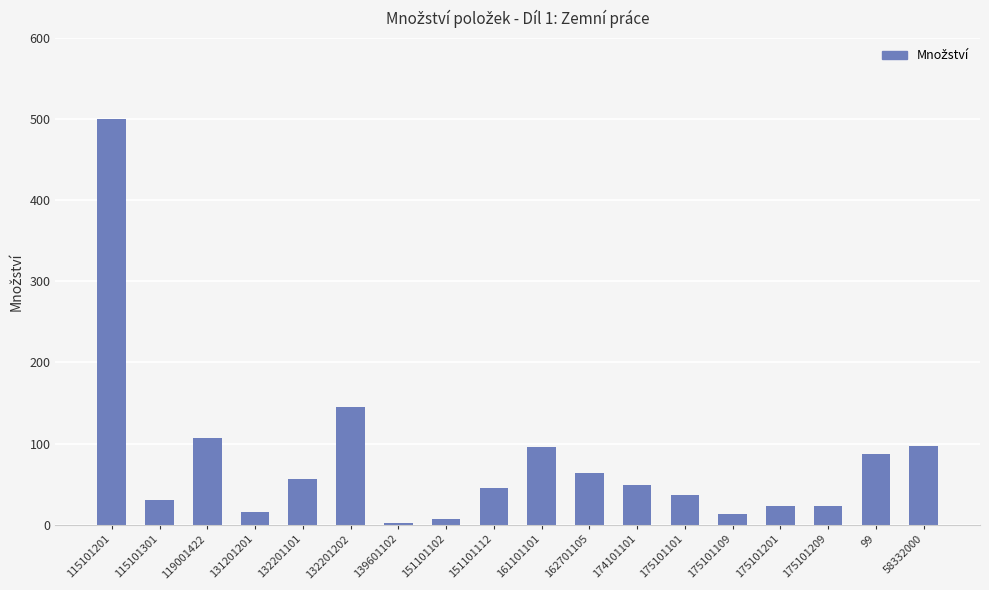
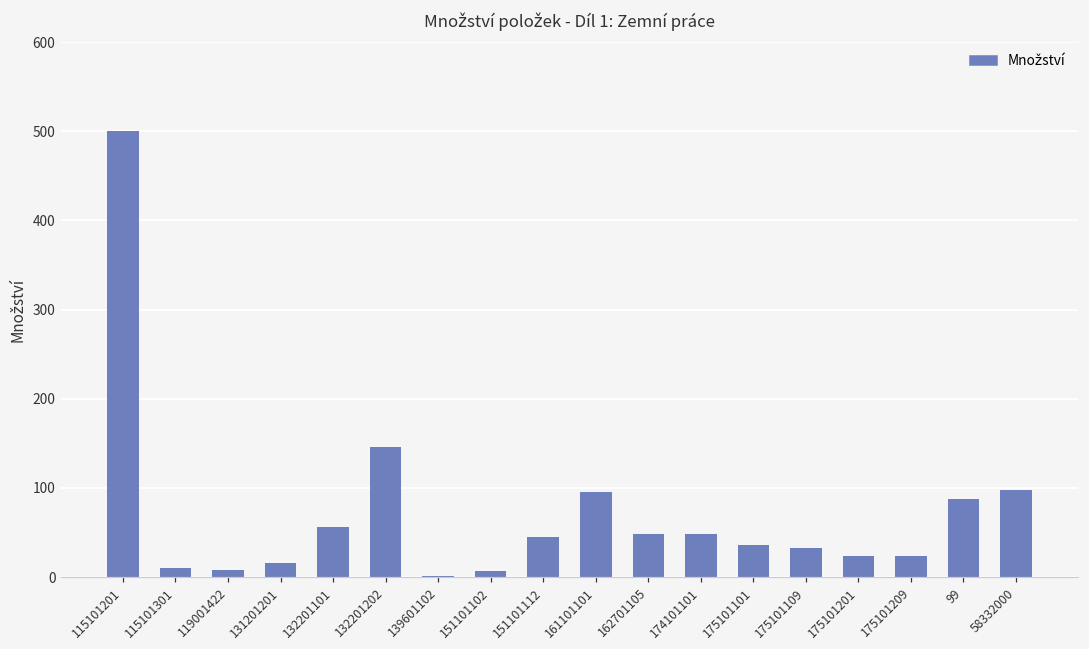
115101301: 30 -> 10
119001422: 110 -> 10
162701105: 60 -> 50
175101109: 10 -> 30
